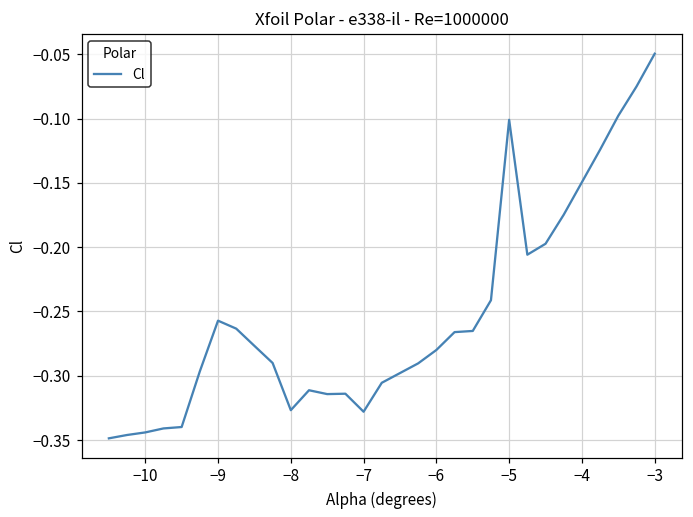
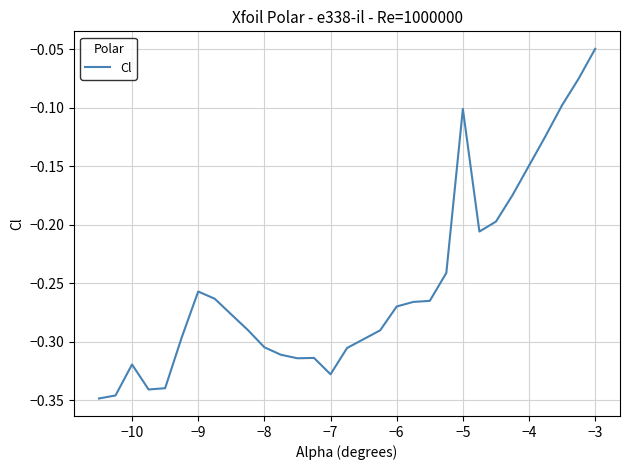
−10: -0.344 -> -0.320
−8: -0.327 -> -0.305
−6: -0.28 -> -0.27
